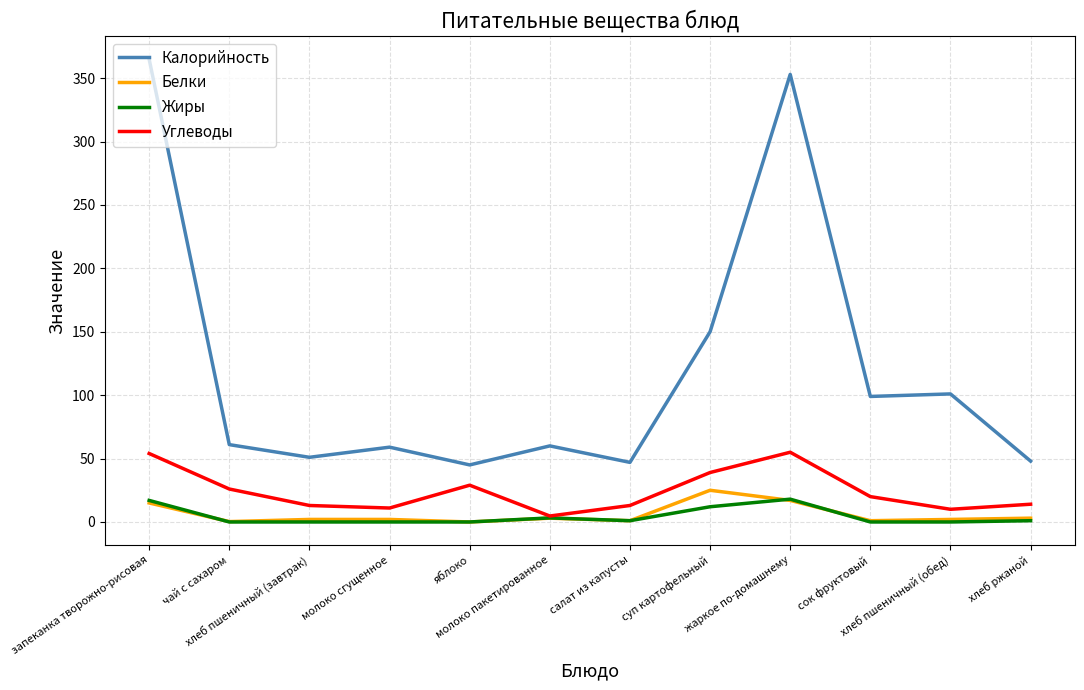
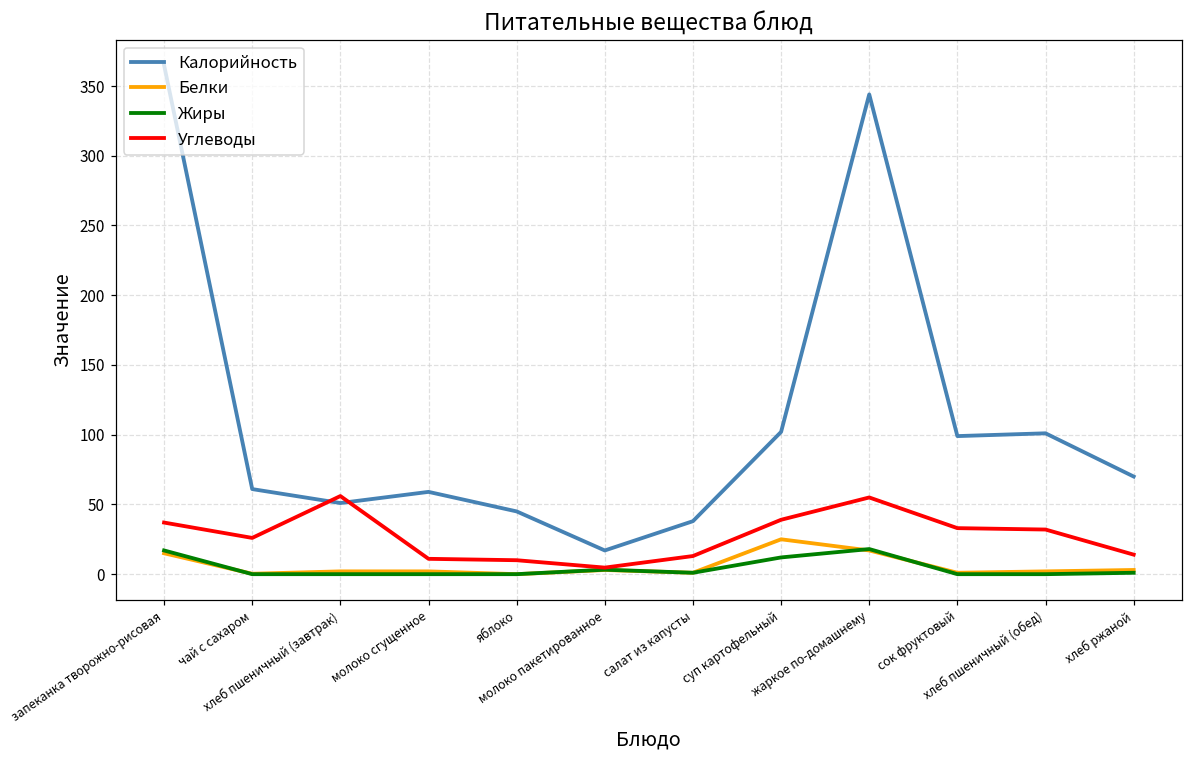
Углеводы, запеканка творожно-рисовая: 54 -> 37
Углеводы, хлеб пшеничный (завтрак): 13 -> 56
Углеводы, яблоко: 29 -> 10
Калорийность, молоко пакетированное: 60 -> 17
Калорийность, салат из капусты: 47 -> 38
Калорийность, суп картофельный: 150 -> 102
Калорийность, жаркое по-домашнему: 353 -> 344
Углеводы, сок фруктовый: 20 -> 33
Углеводы, хлеб пшеничный (обед): 10 -> 32
Калорийность, хлеб ржаной: 48 -> 70
